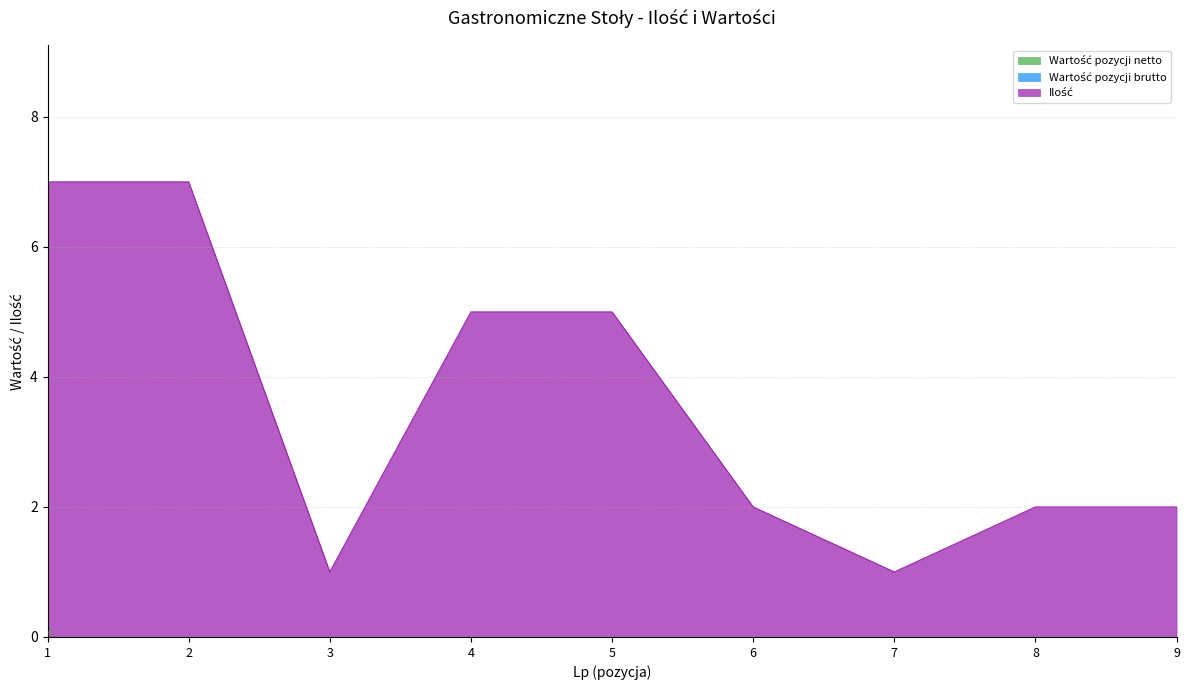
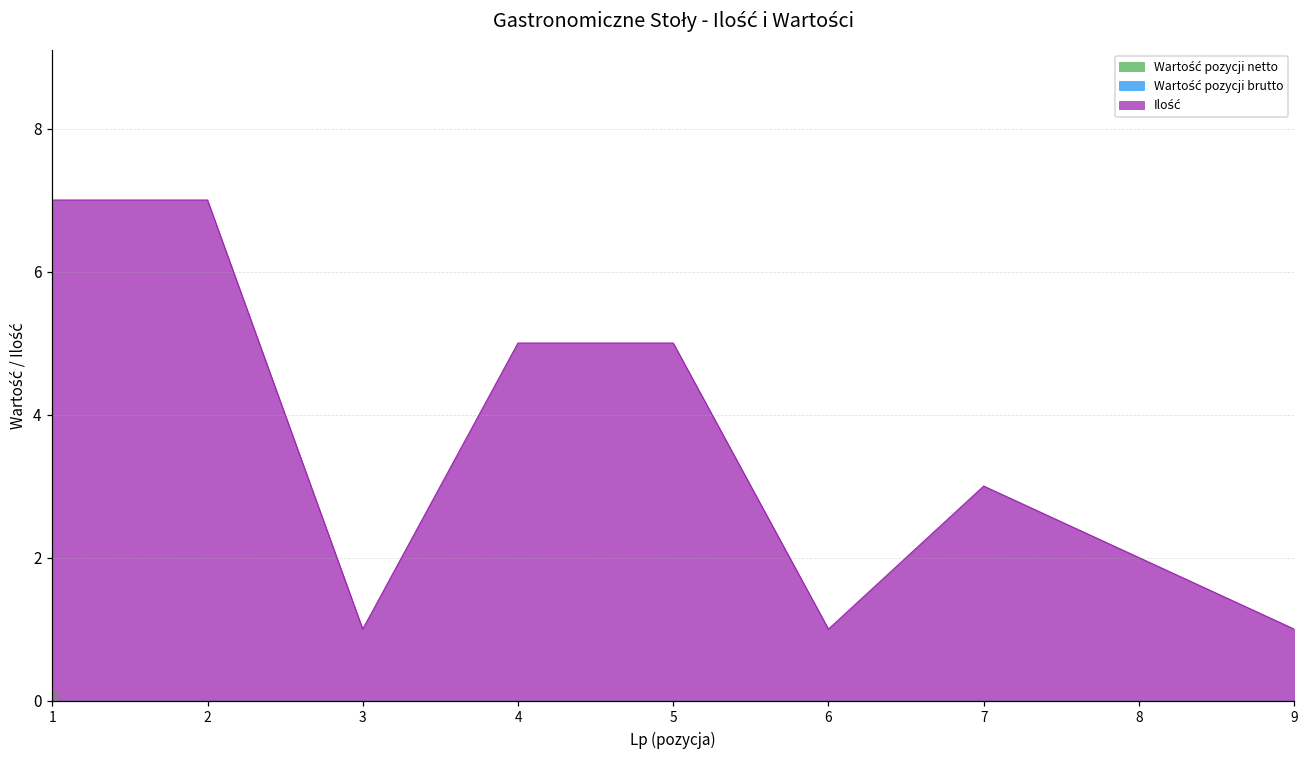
Ilość, 6: 2 -> 1
Ilość, 7: 1 -> 3
Ilość, 9: 2 -> 1
